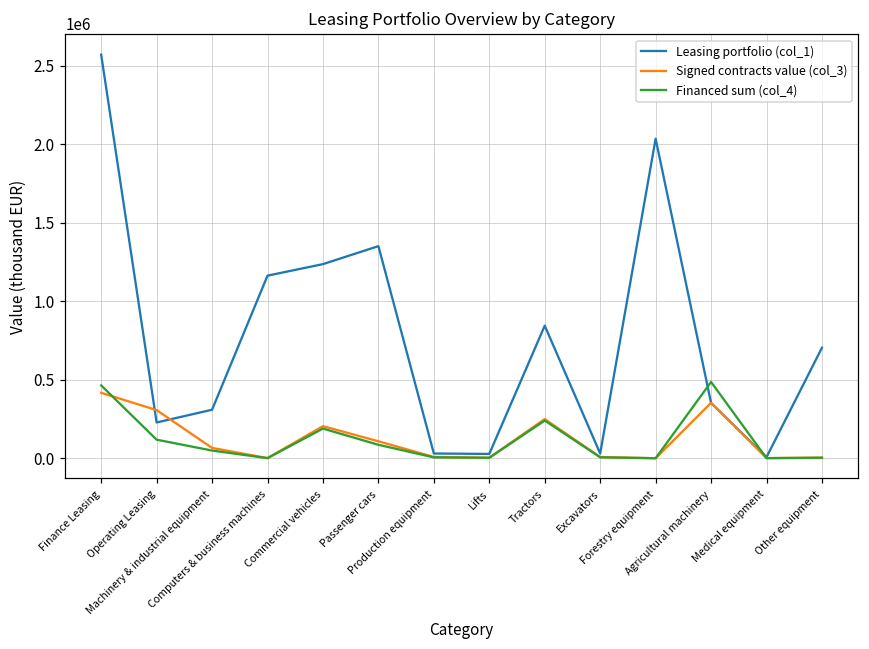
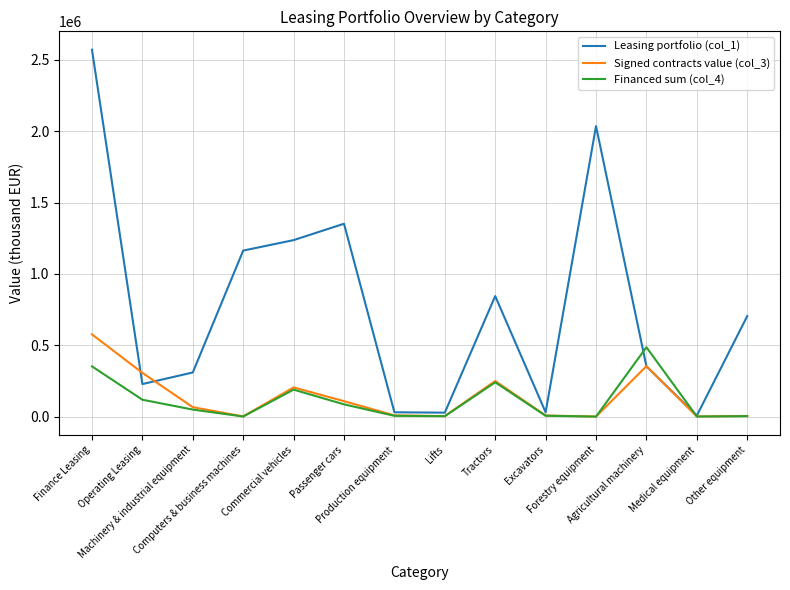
Signed contracts value (col_3), Finance Leasing: 420000 -> 580000
Financed sum (col_4), Finance Leasing: 460000 -> 350000
